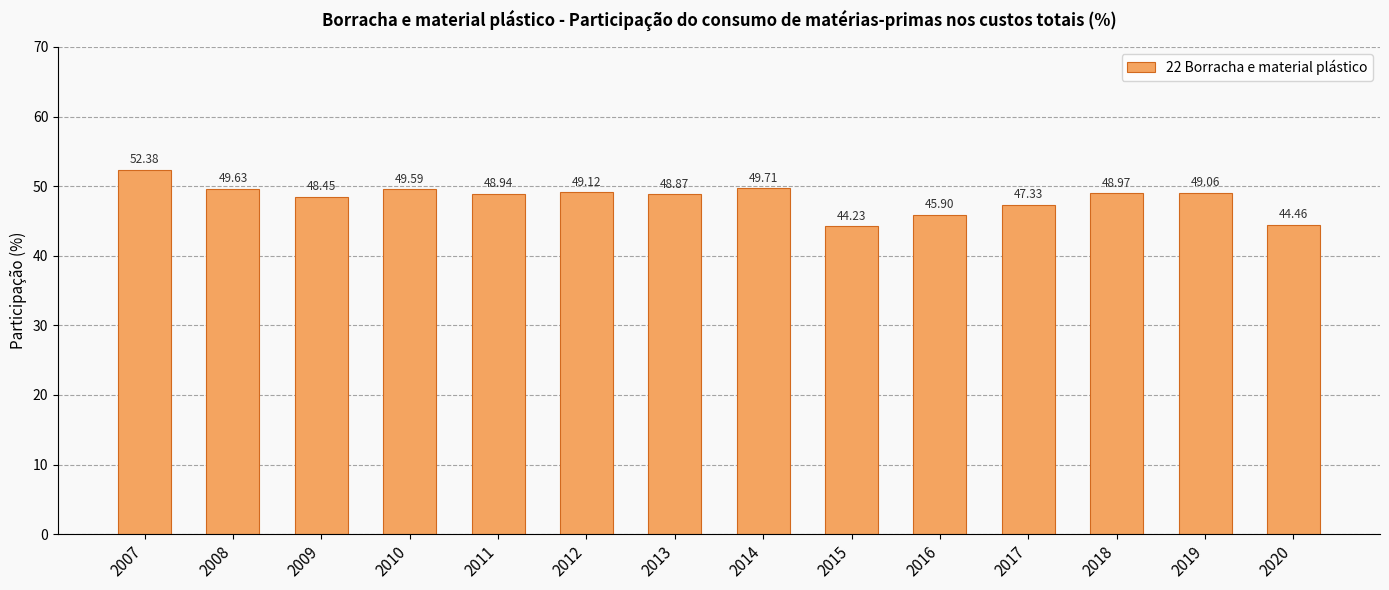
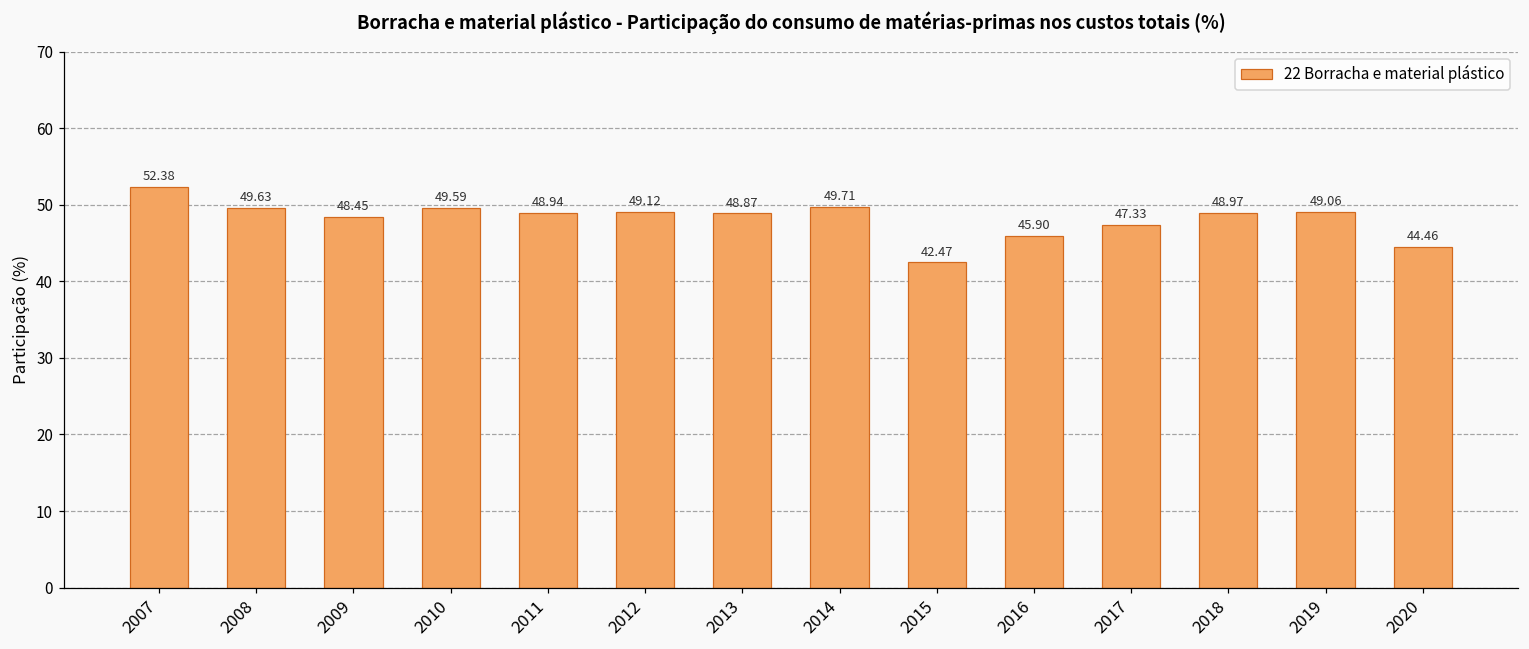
2015: 44.23 -> 42.47
